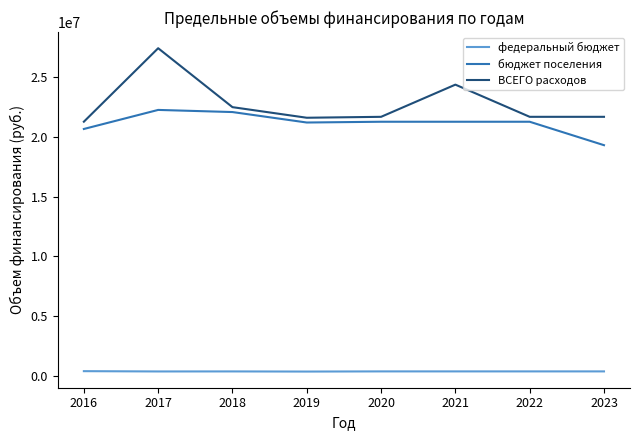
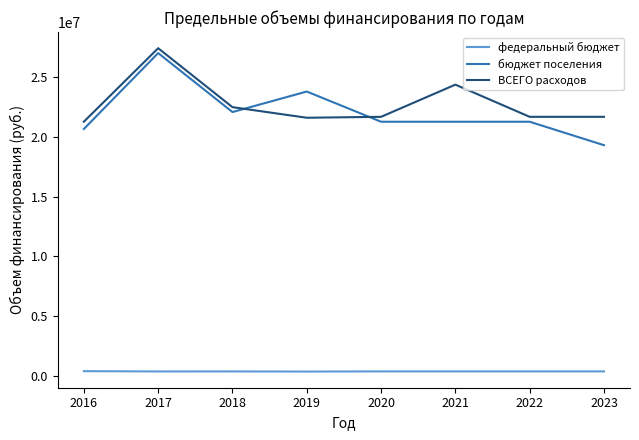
бюджет поселения, 2017: 22200000 -> 27000000
бюджет поселения, 2019: 21200000 -> 23800000
